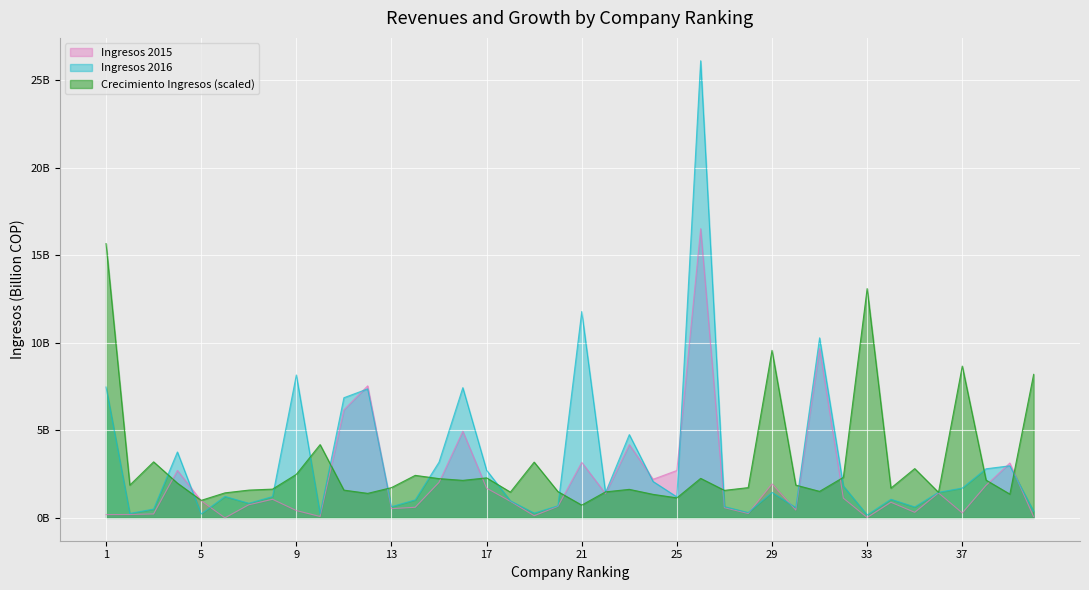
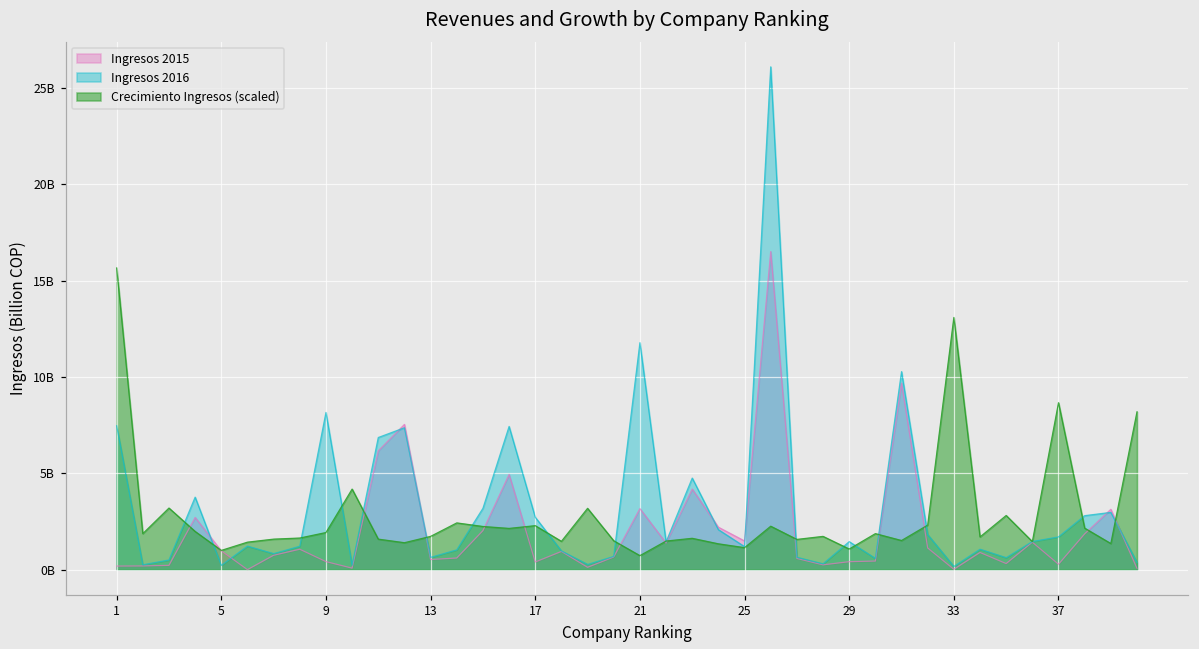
Crecimiento Ingresos (scaled), 9: 2500000000 -> 1900000000
Ingresos 2015, 17: 1700000000 -> 400000000
Ingresos 2015, 25: 2700000000 -> 1500000000
Ingresos 2015, 29: 1900000000 -> 400000000
Crecimiento Ingresos (scaled), 29: 9600000000 -> 1100000000
